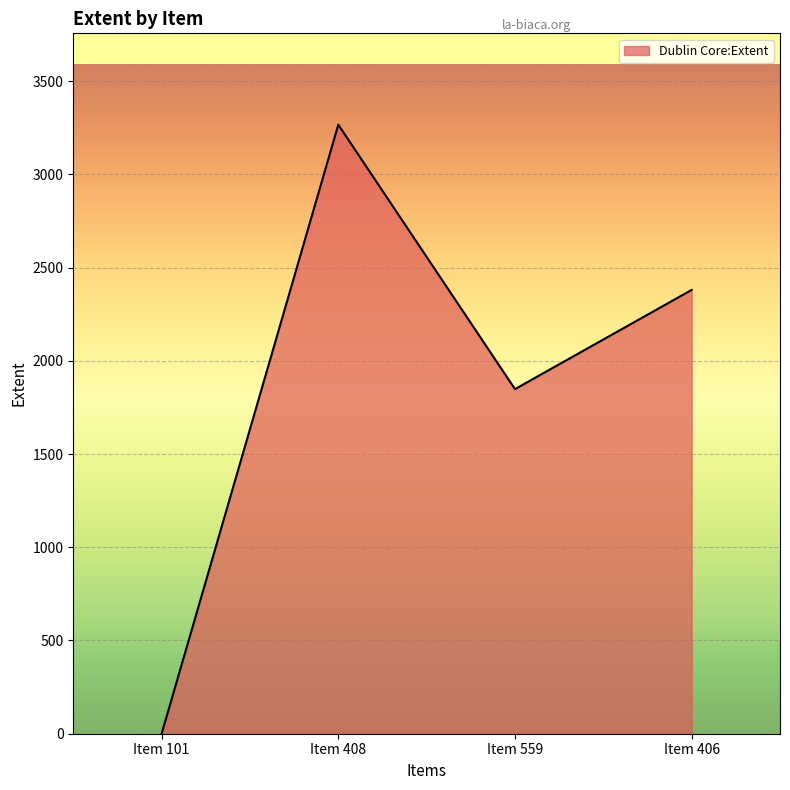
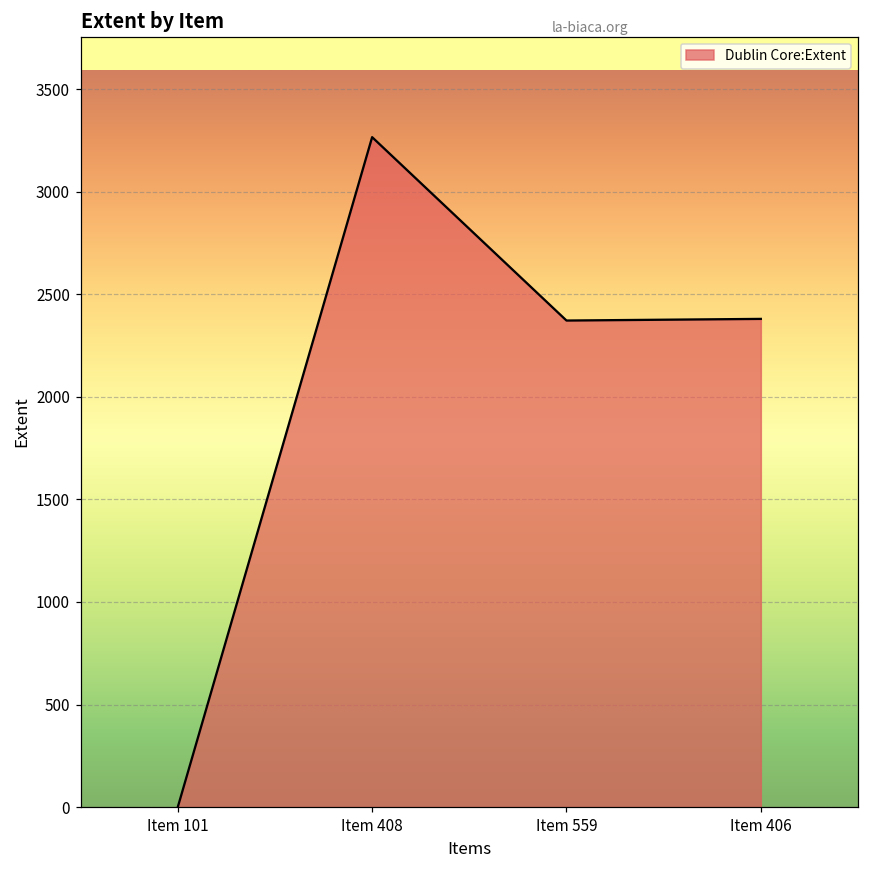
Item 559: 1850 -> 2370
